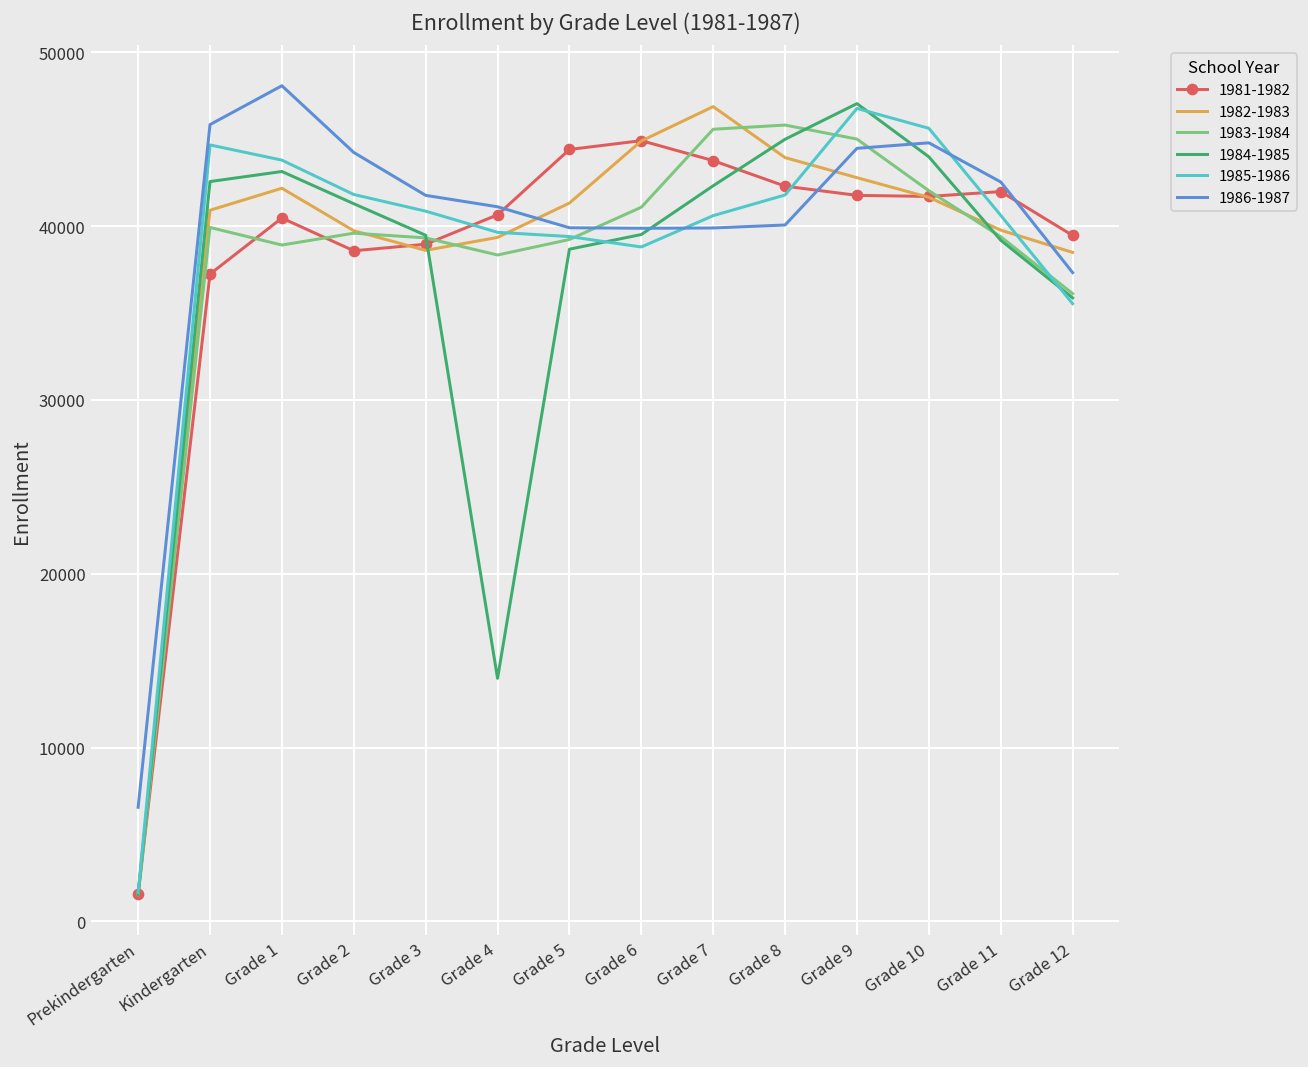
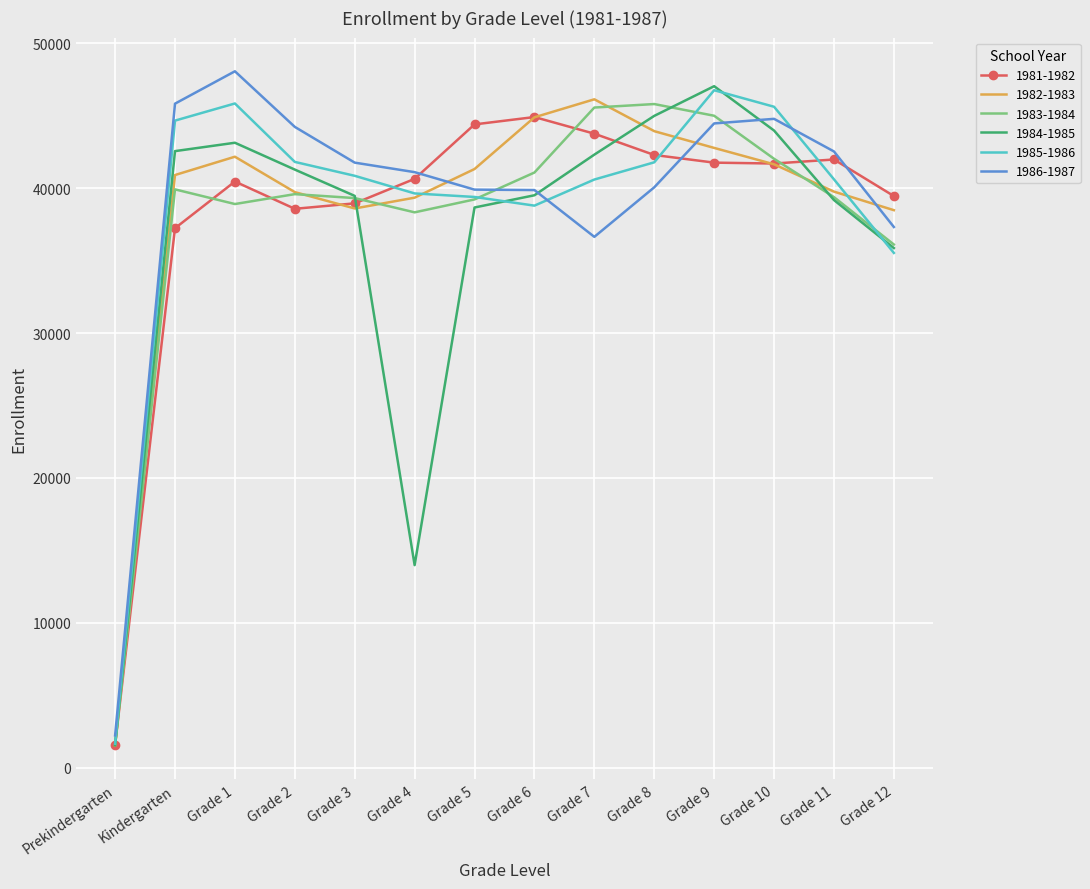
1986-1987, Prekindergarten: 6600 -> 2200
1985-1986, Grade 1: 43800 -> 45900
1982-1983, Grade 7: 46900 -> 46100
1986-1987, Grade 7: 39900 -> 36600
